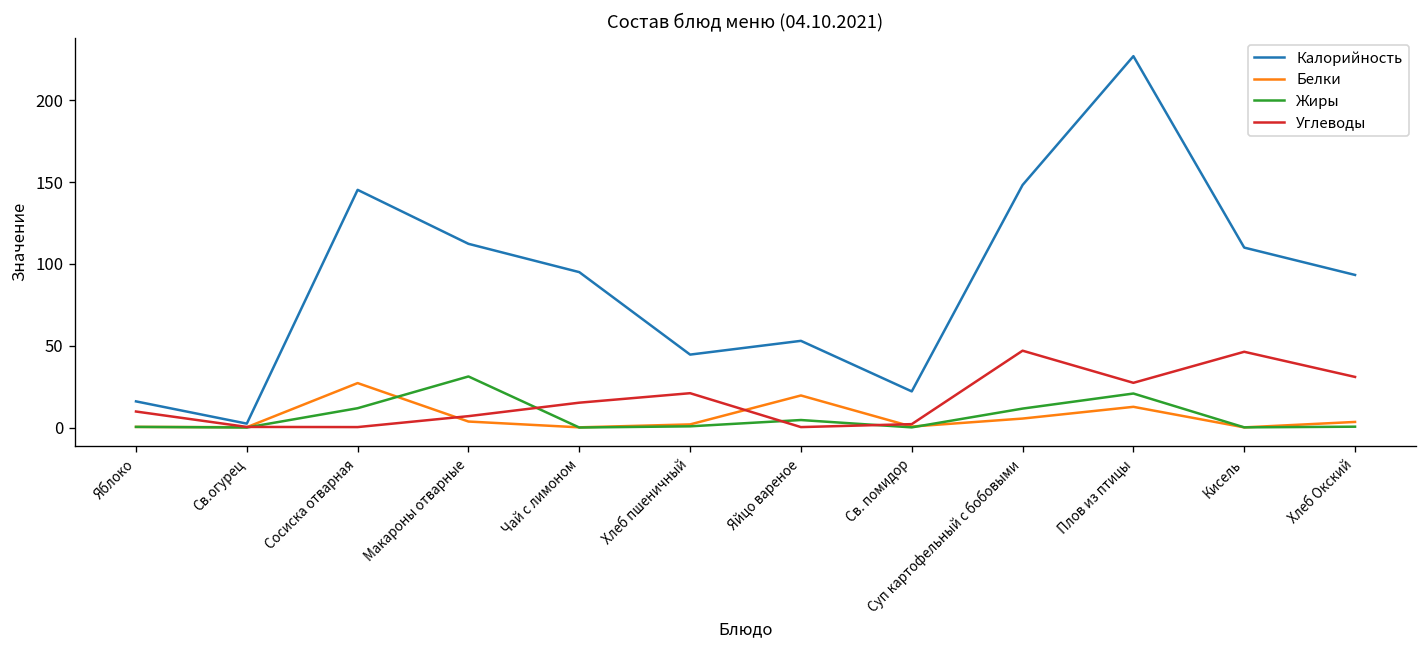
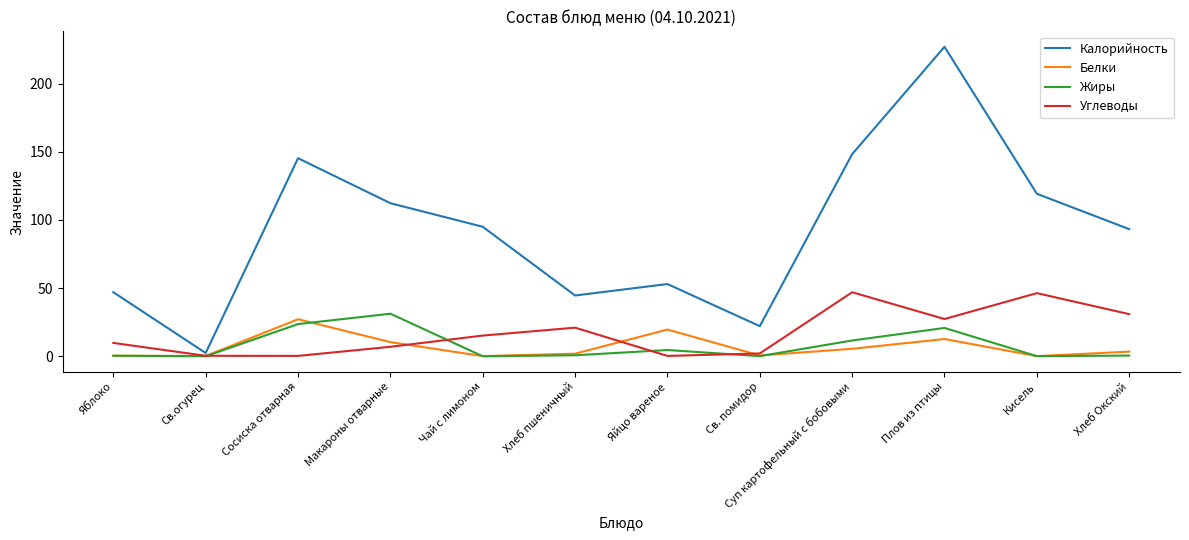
Калорийность, Яблоко: 16 -> 47
Жиры, Сосиска отварная: 12 -> 24
Белки, Макароны отварные: 4 -> 10
Калорийность, Кисель: 110 -> 119
